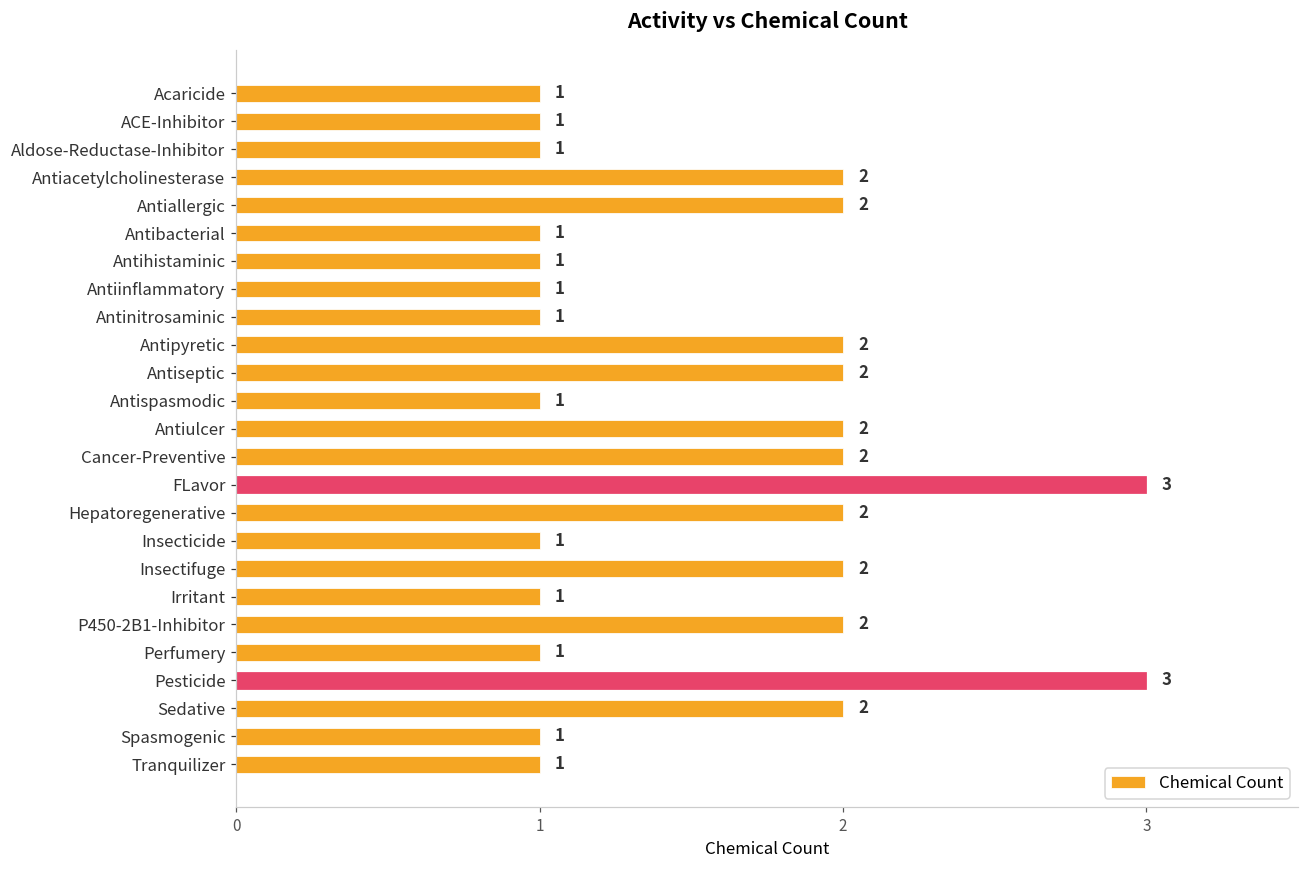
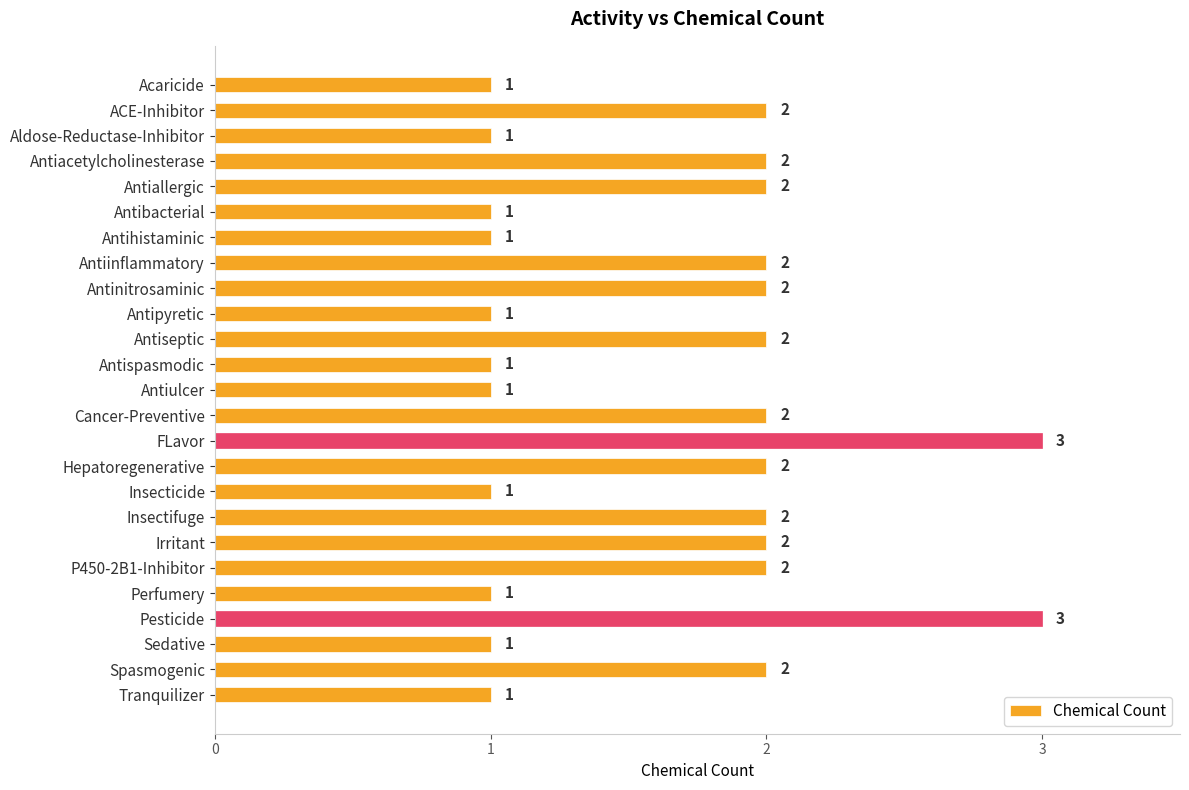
ACE-Inhibitor: 1 -> 2
Antiinflammatory: 1 -> 2
Antinitrosaminic: 1 -> 2
Antipyretic: 2 -> 1
Antiulcer: 2 -> 1
Irritant: 1 -> 2
Sedative: 2 -> 1
Spasmogenic: 1 -> 2
